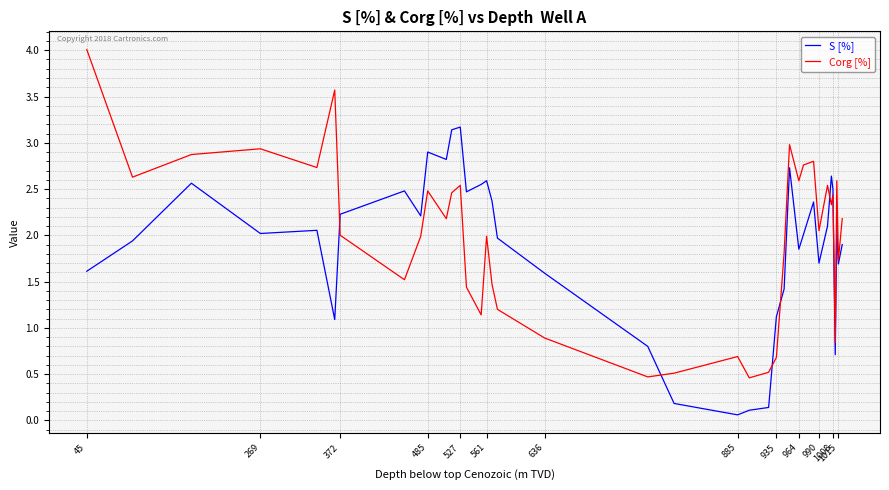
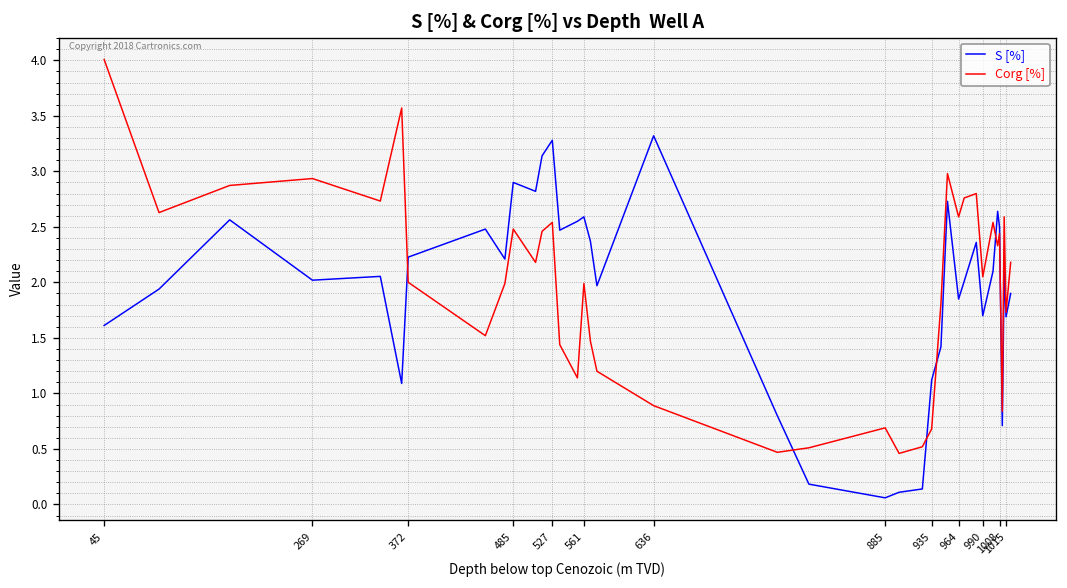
S [%], 527: 3.2 -> 3.3
S [%], 636: 1.6 -> 3.3
